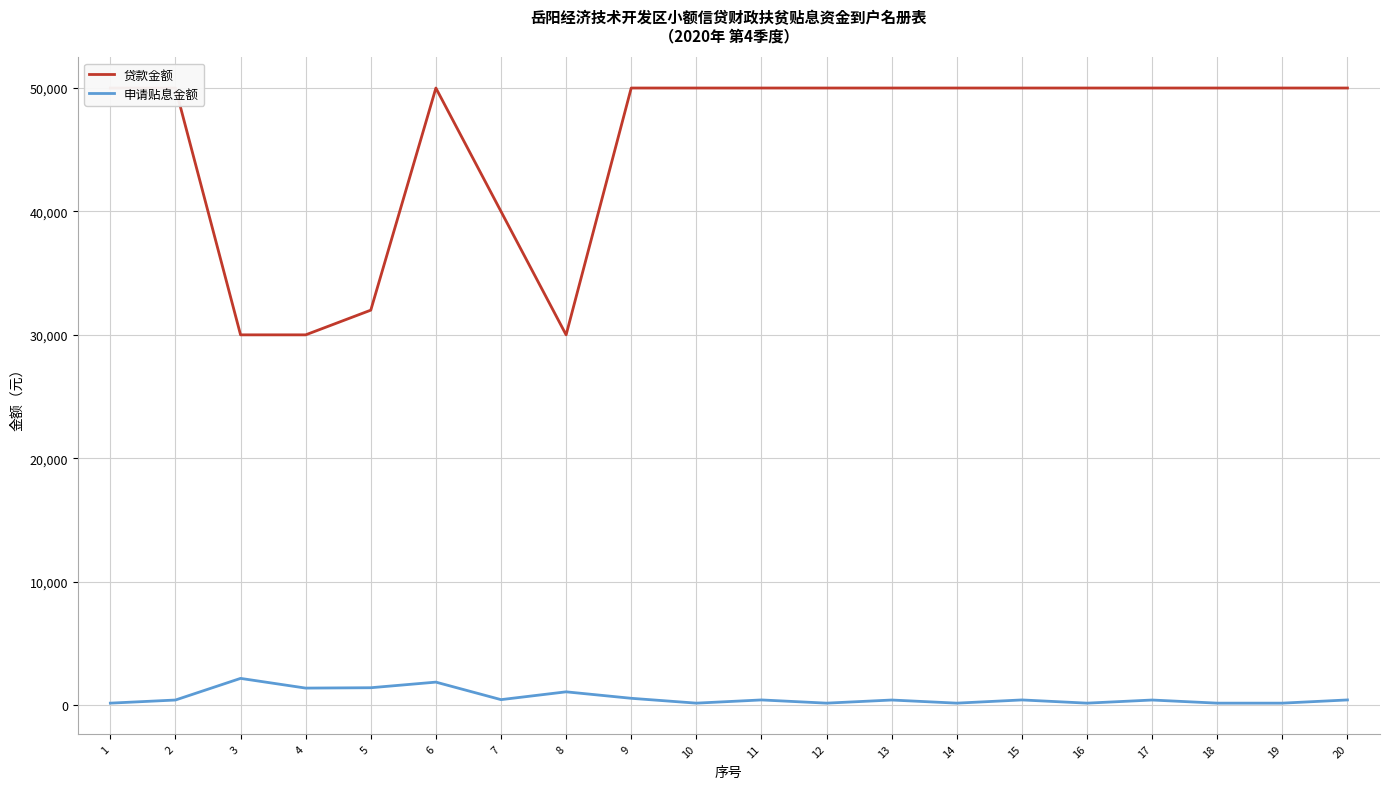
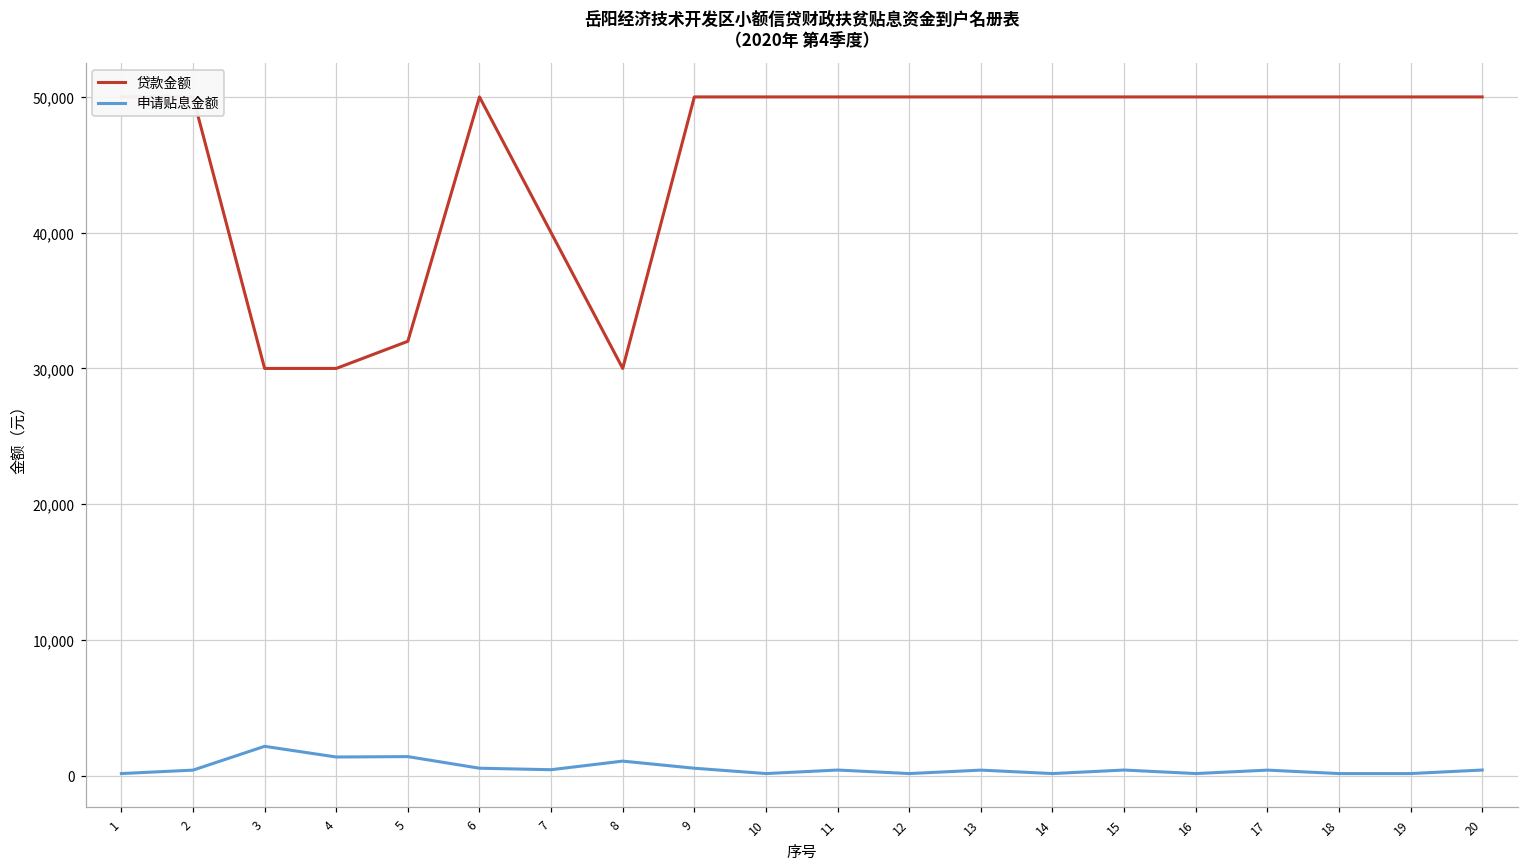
申请贴息金额, 6: 1,900 -> 500
